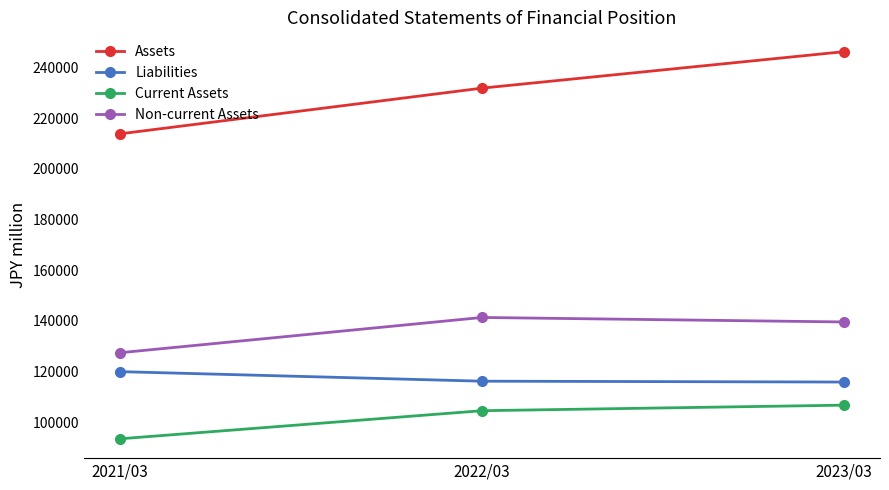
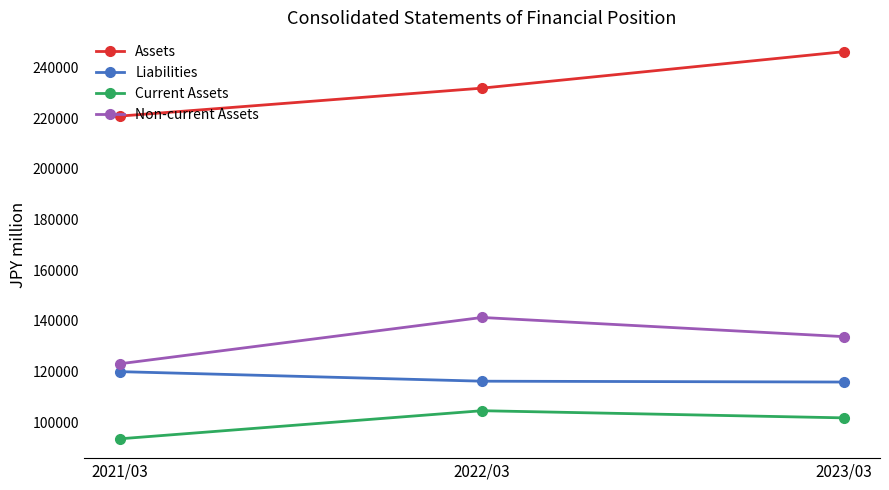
Assets, 2021/03: 214000 -> 221000
Non-current Assets, 2021/03: 127000 -> 123000
Current Assets, 2023/03: 107000 -> 102000
Non-current Assets, 2023/03: 140000 -> 134000
